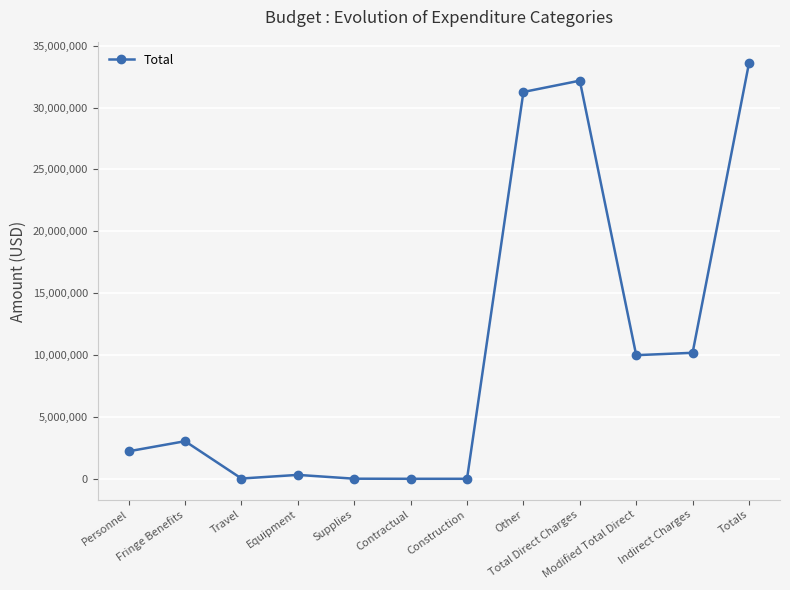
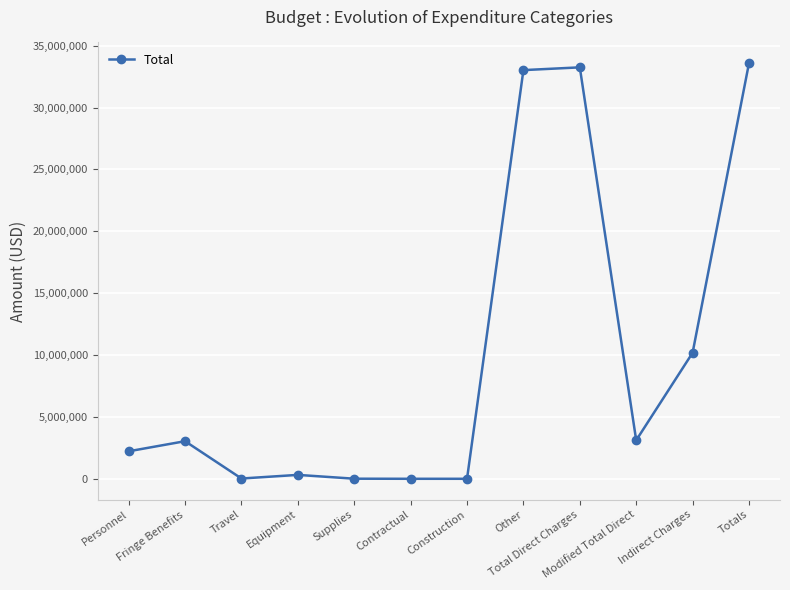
Other: 31,300,000 -> 33,000,000
Total Direct Charges: 32,200,000 -> 33,300,000
Modified Total Direct: 10,000,000 -> 3,100,000
